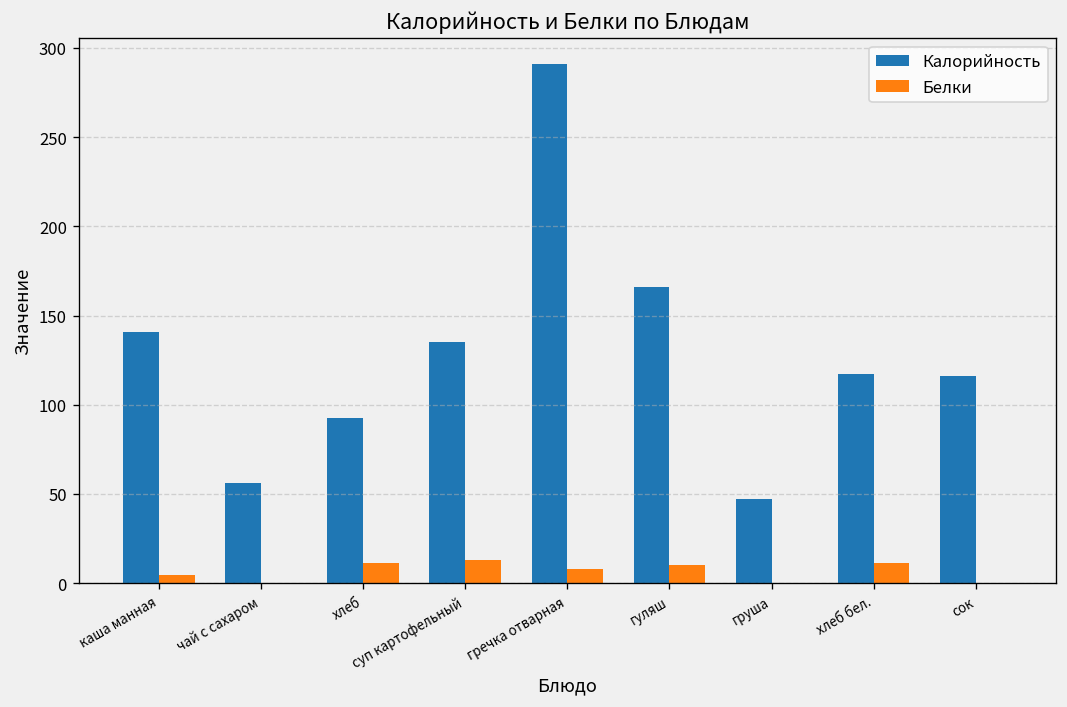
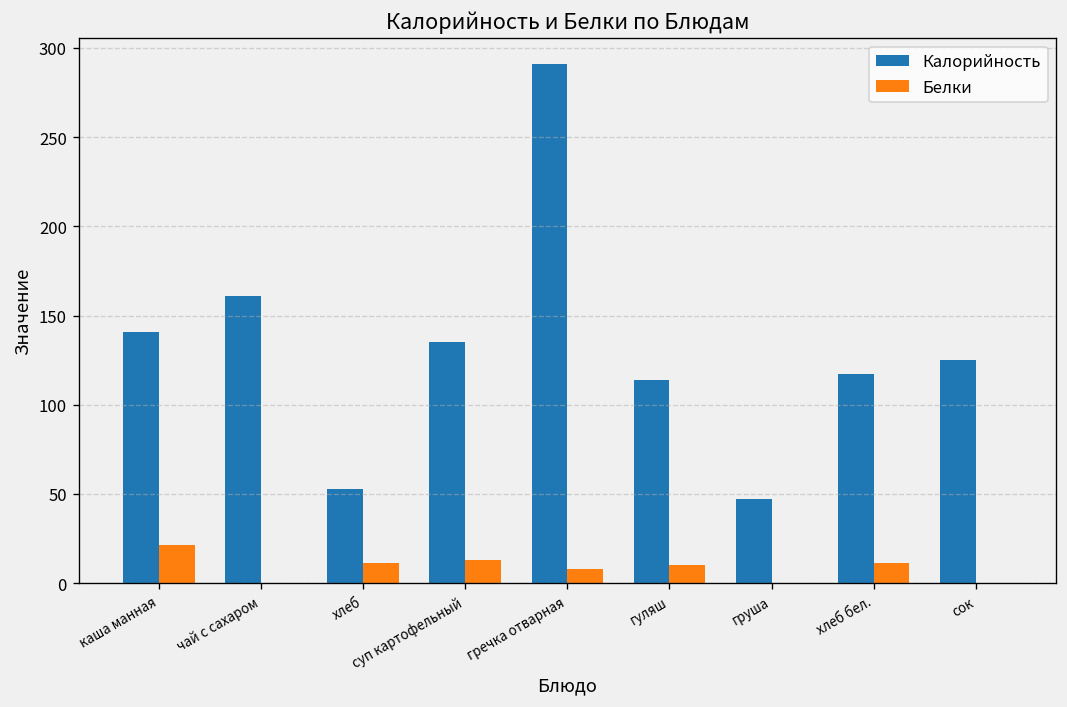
Белки, каша манная: 5 -> 21
Калорийность, чай с сахаром: 56 -> 161
Калорийность, хлеб: 93 -> 53
Калорийность, гуляш: 166 -> 114
Калорийность, сок: 116 -> 125
